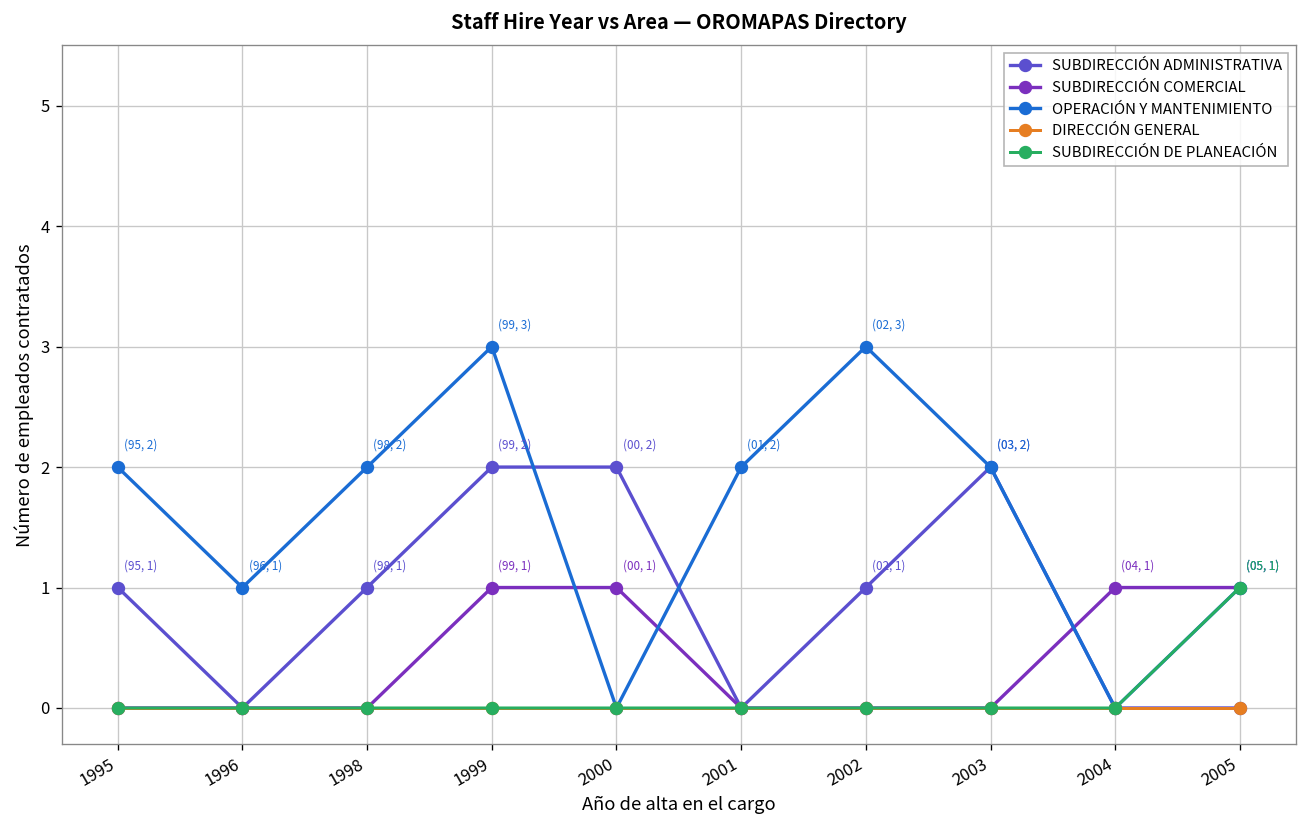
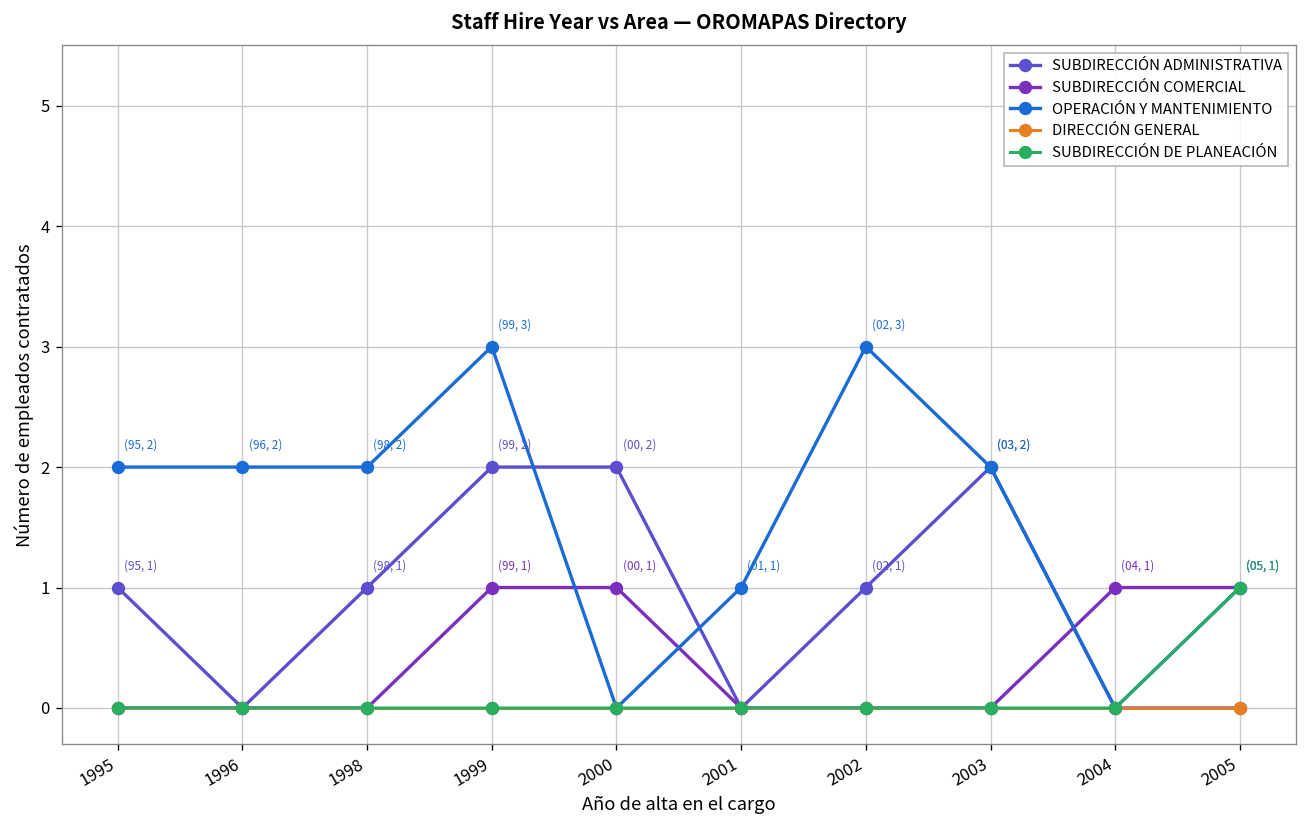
OPERACIÓN Y MANTENIMIENTO, 1996: 1 -> 2
OPERACIÓN Y MANTENIMIENTO, 2001: 2 -> 1
